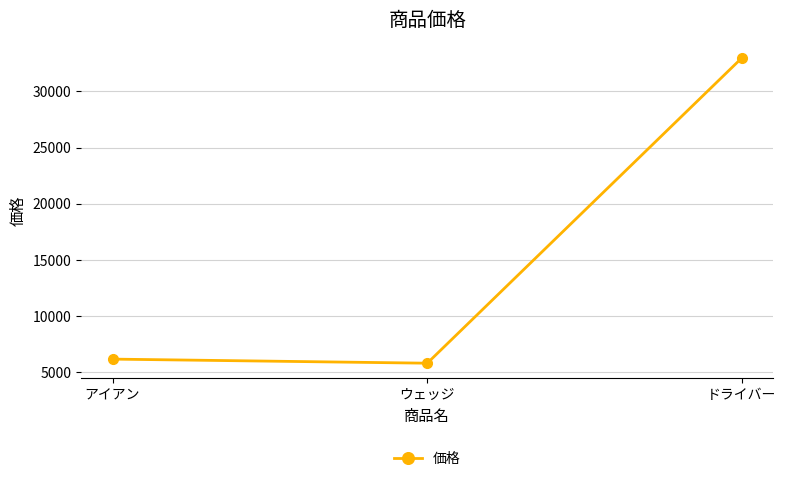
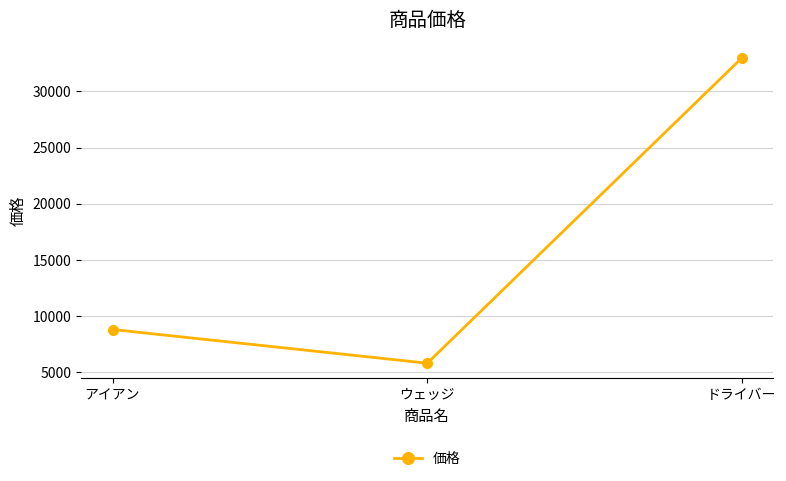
アイアン: 6200 -> 8800
